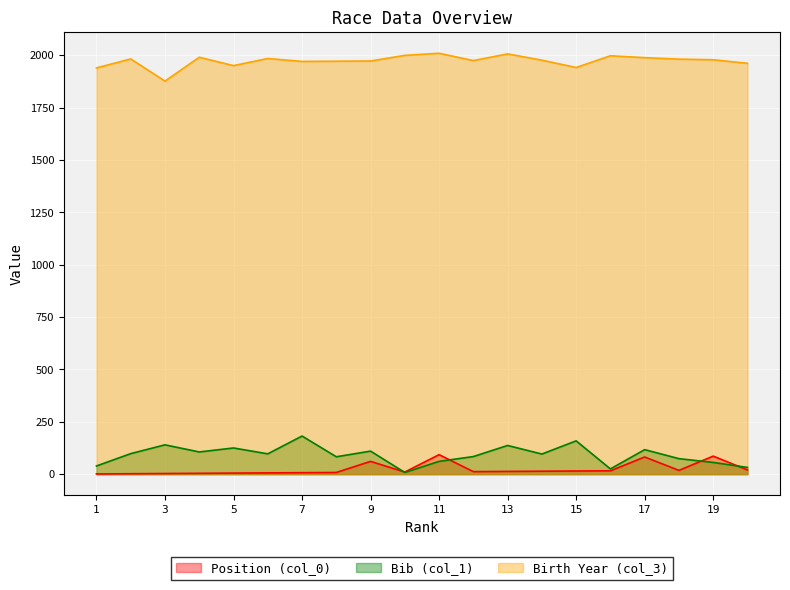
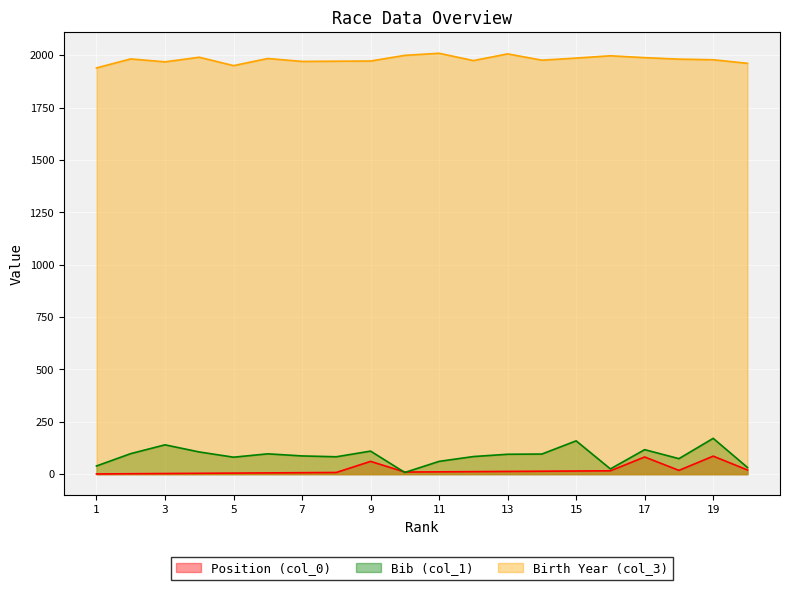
Birth Year (col_3), 3: 1880 -> 1970
Bib (col_1), 5: 130 -> 80
Bib (col_1), 7: 180 -> 90
Position (col_0), 11: 90 -> 10
Bib (col_1), 13: 140 -> 100
Birth Year (col_3), 15: 1940 -> 1990
Bib (col_1), 19: 60 -> 170
